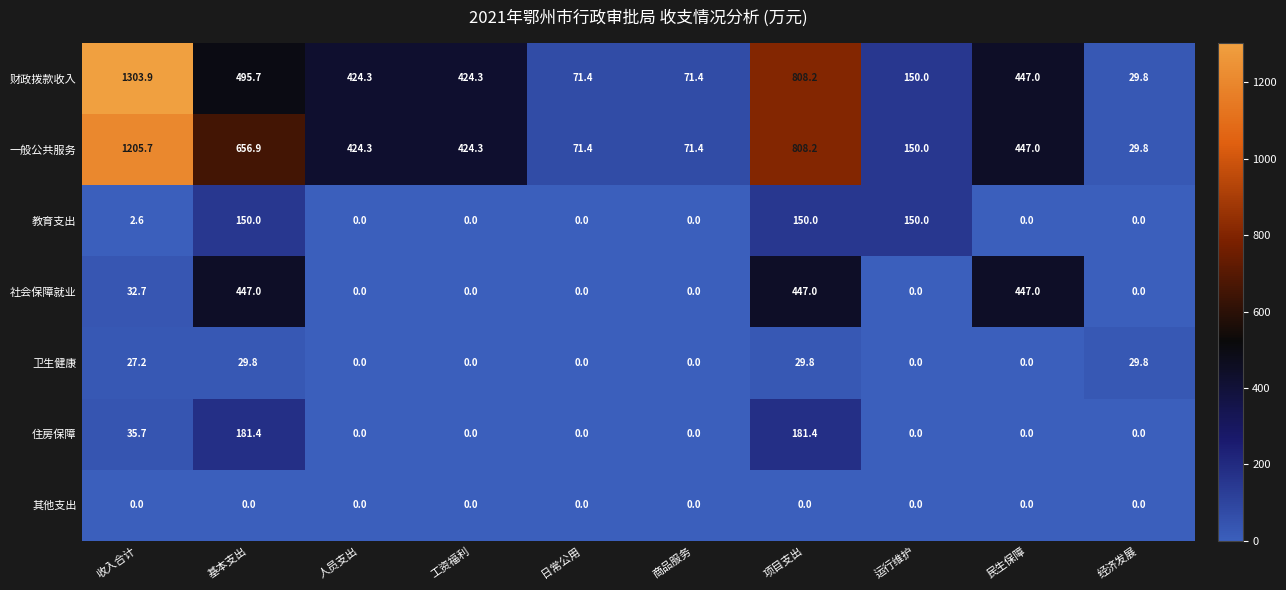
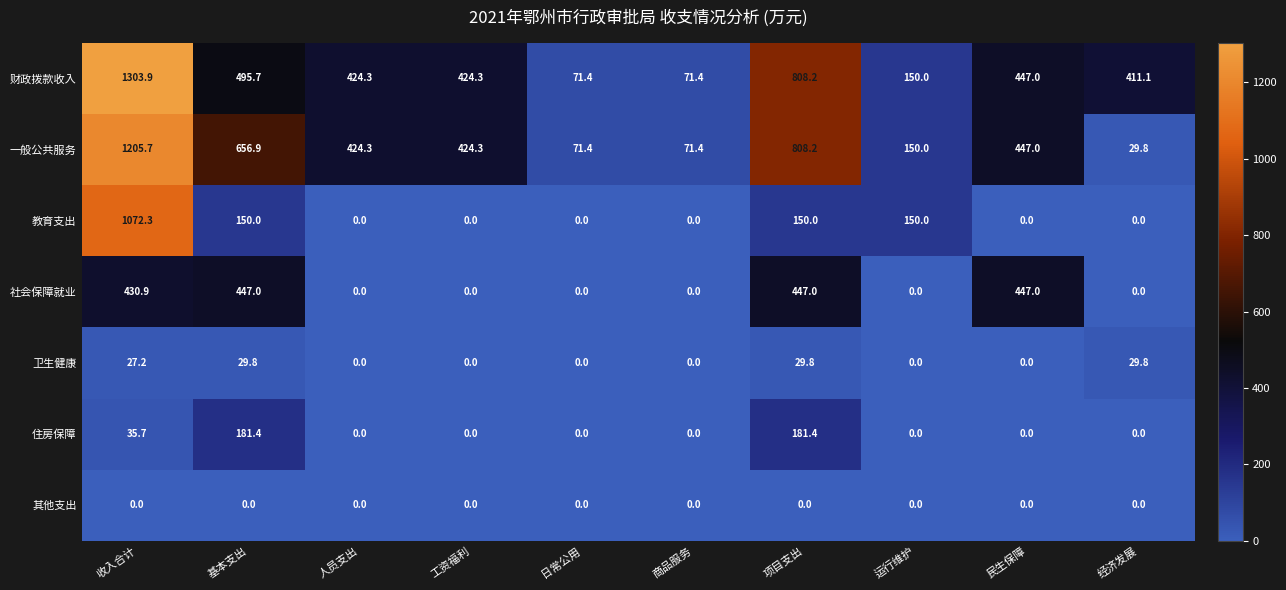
财政拨款收入, 经济发展: 29.8 -> 411.1
教育支出, 收入合计: 2.6 -> 1072.3
社会保障就业, 收入合计: 32.7 -> 430.9
